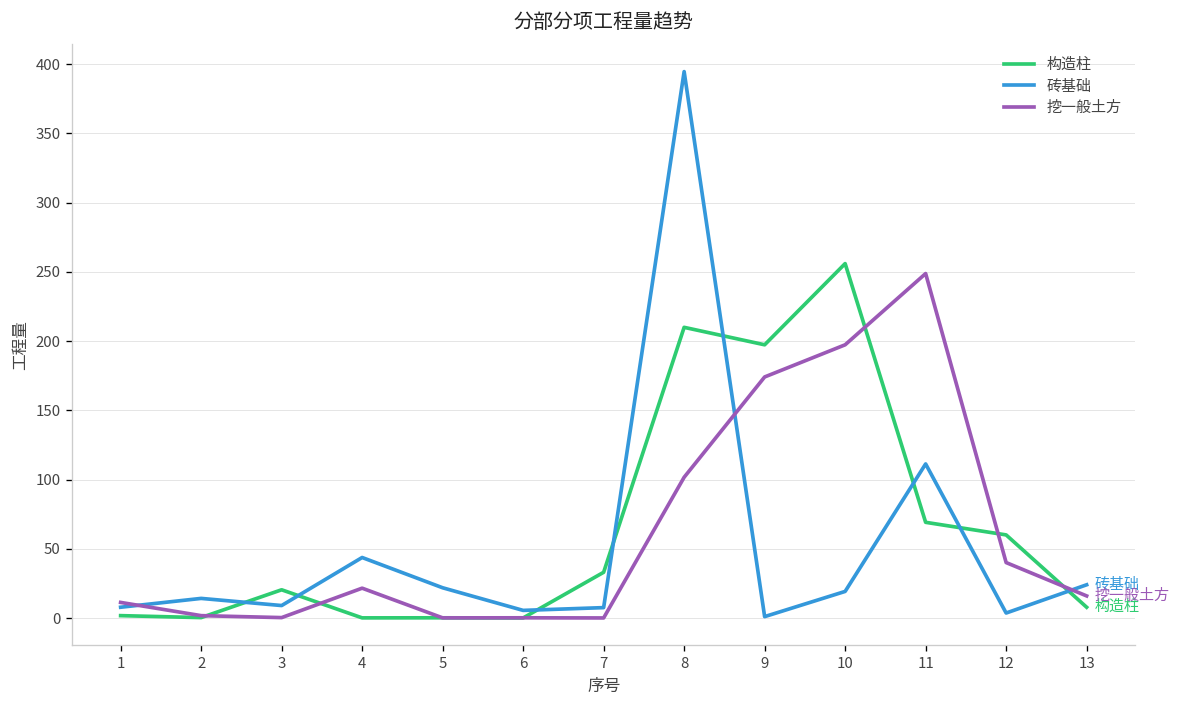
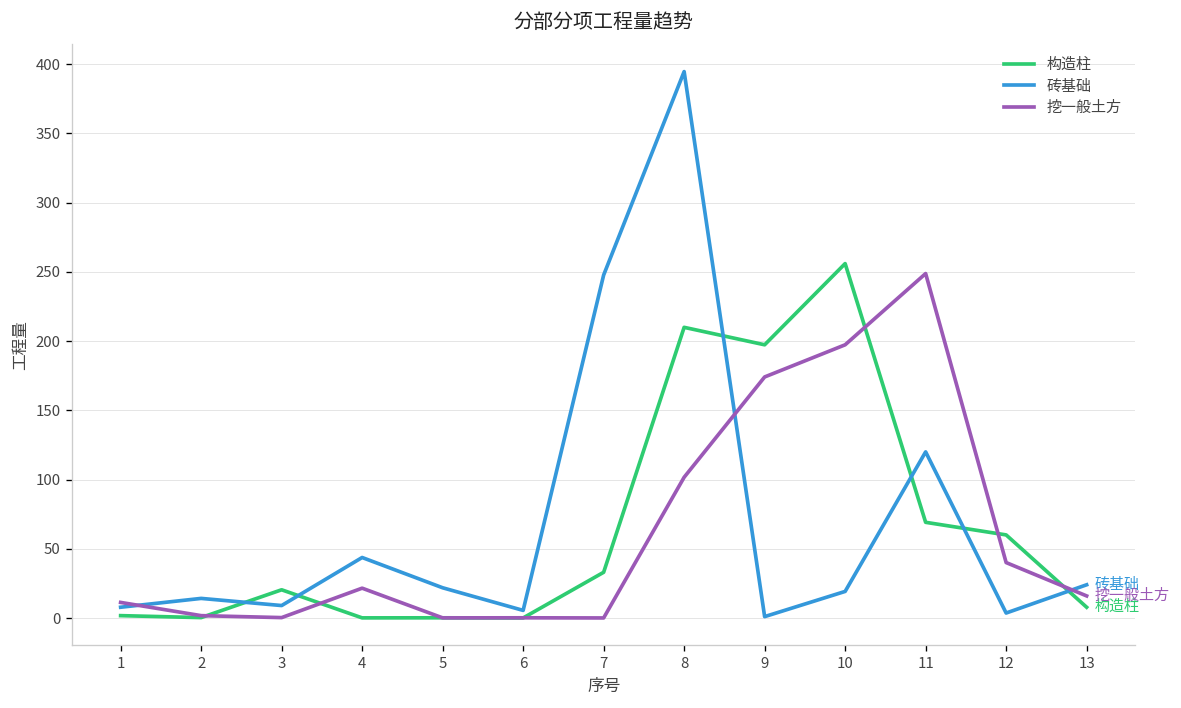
砖基础, 7: 8 -> 248
砖基础, 11: 111 -> 120
